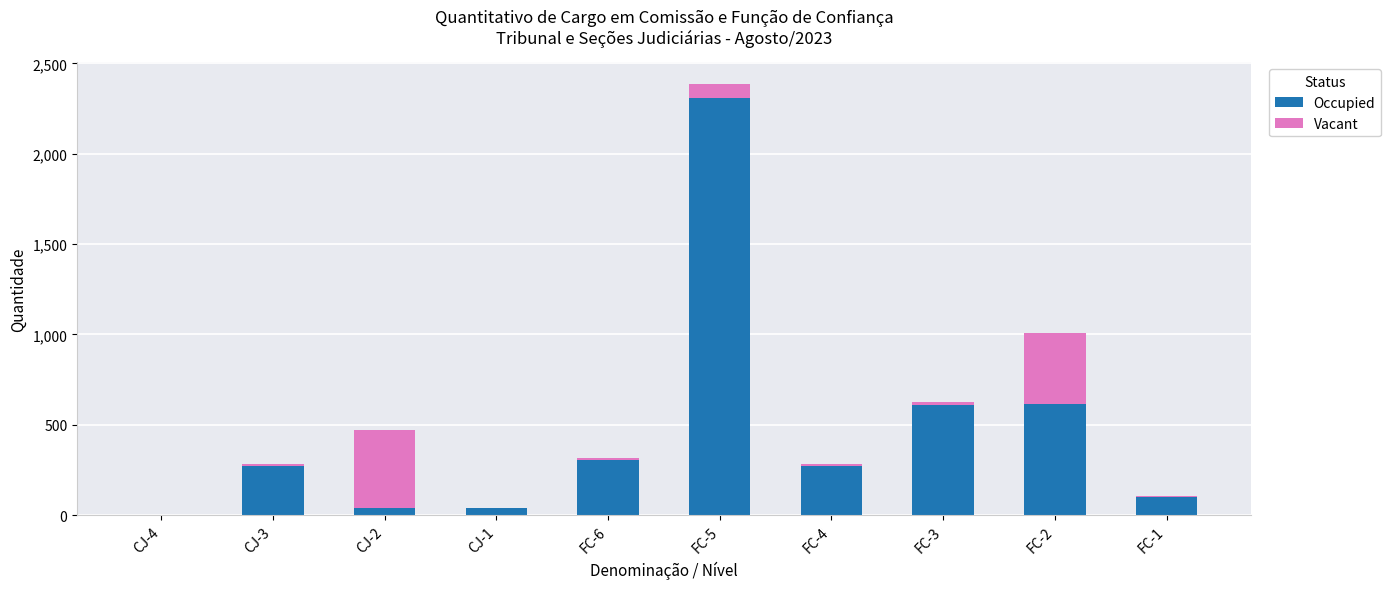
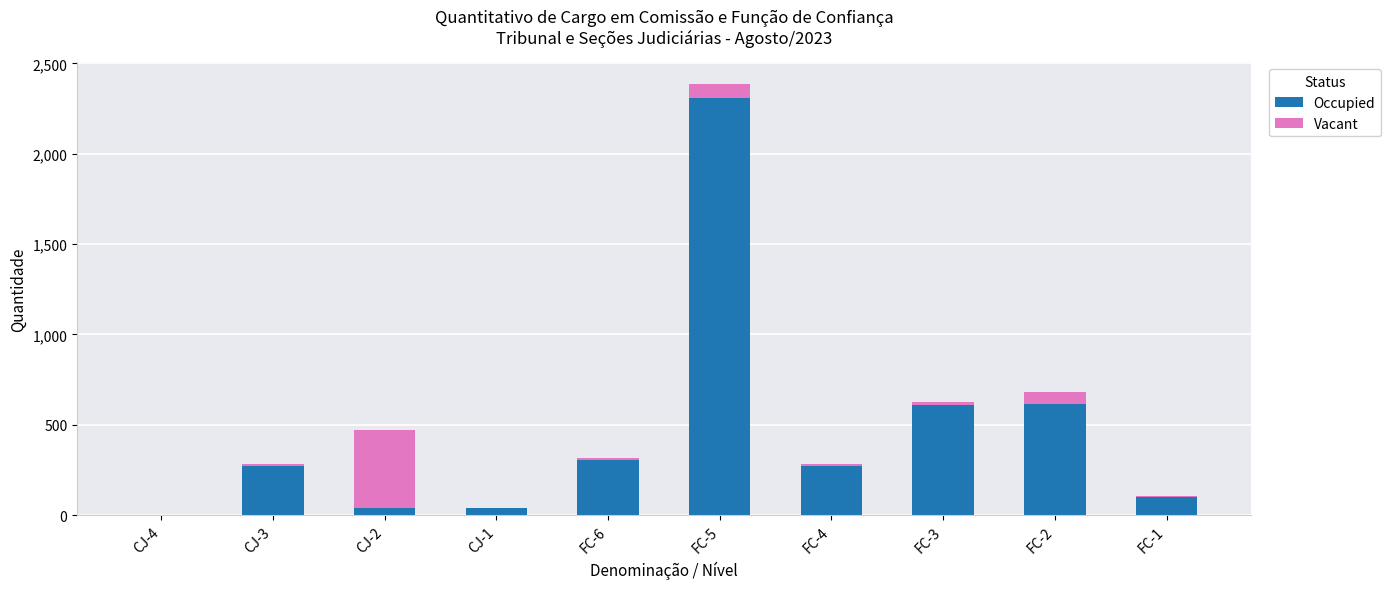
Vacant, FC-2: 390 -> 70
